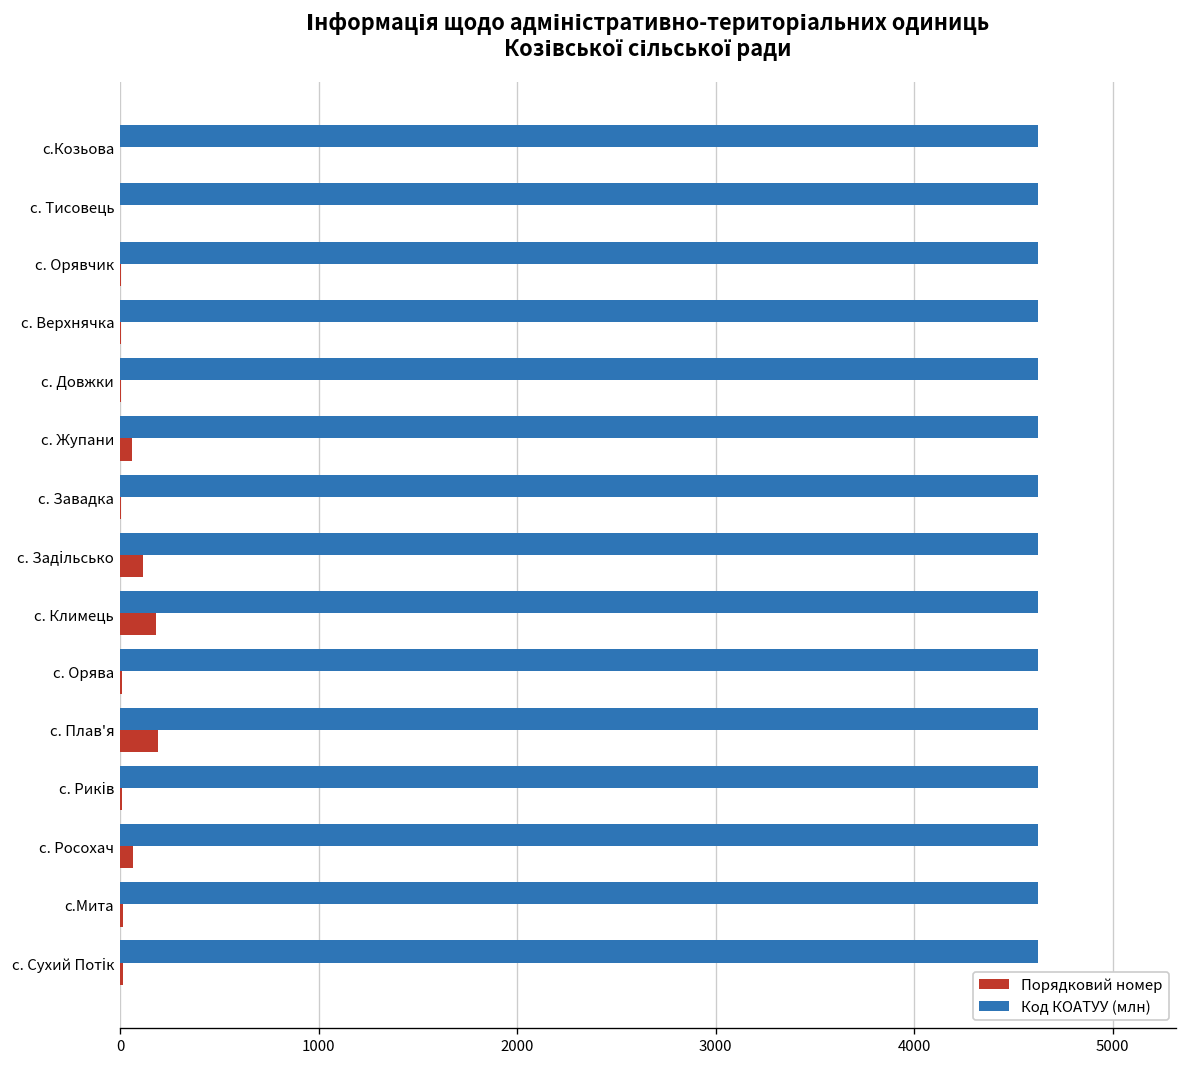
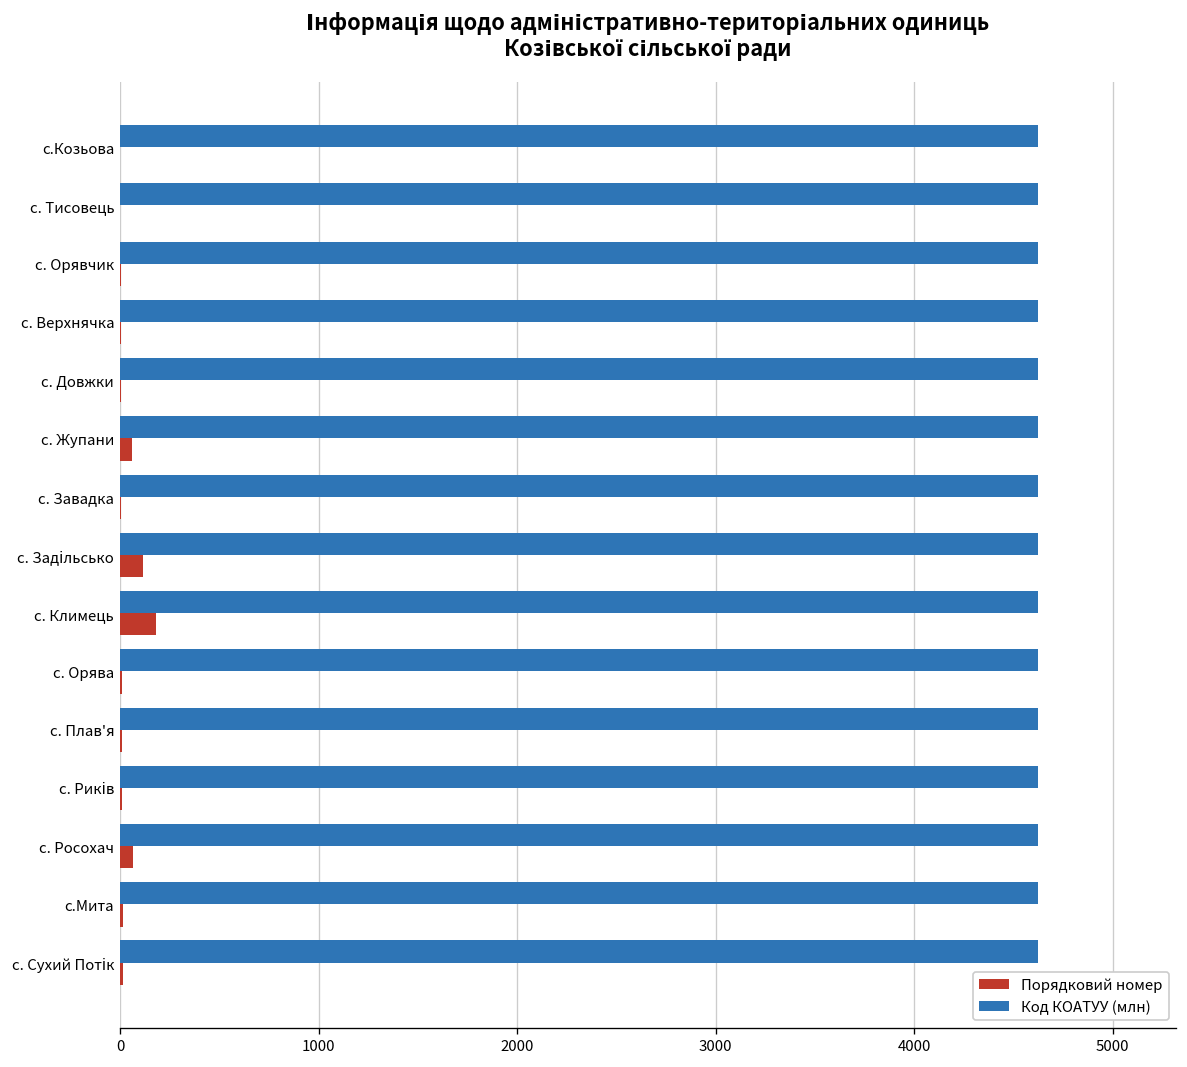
Порядковий номер, с. Плав'я: 190 -> 10
